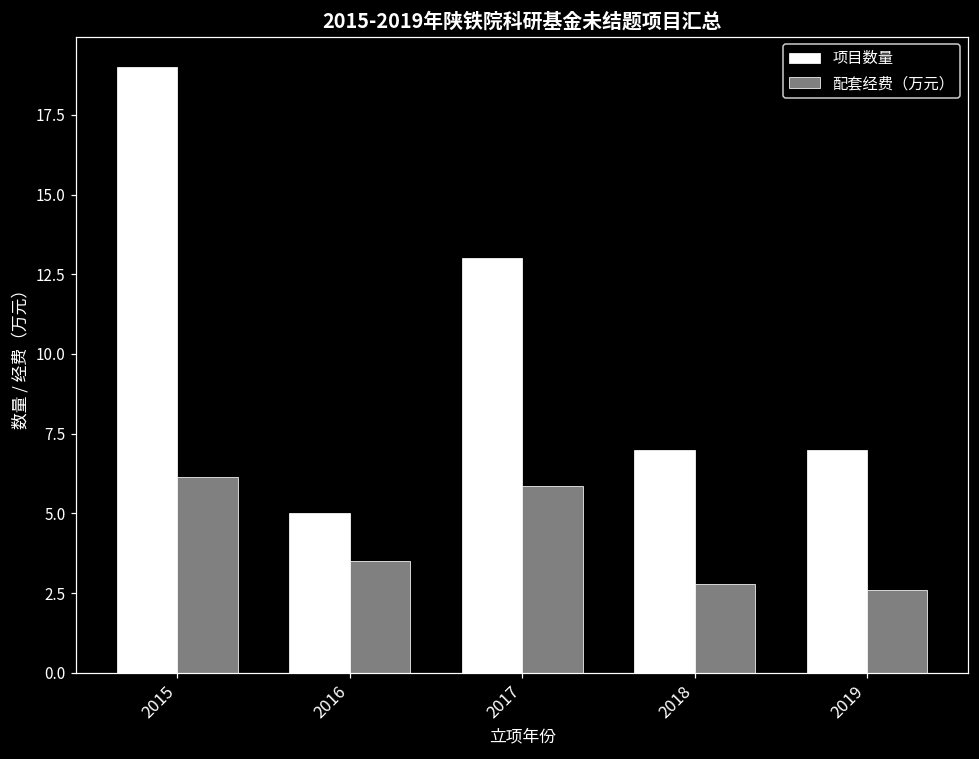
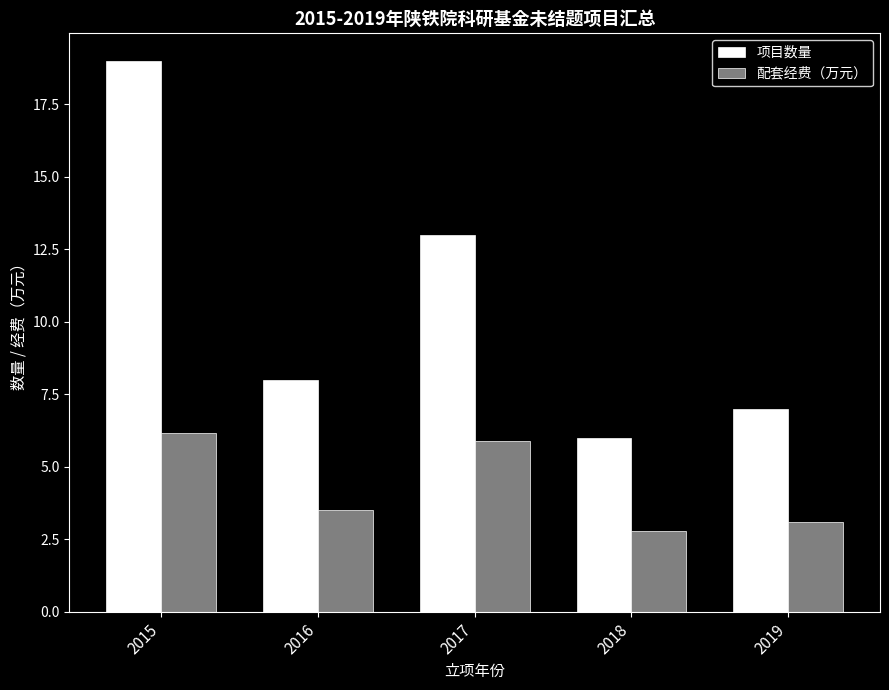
项目数量, 2016: 5 -> 8
项目数量, 2018: 7 -> 6
配套经费（万元）, 2019: 2.6 -> 3.1
